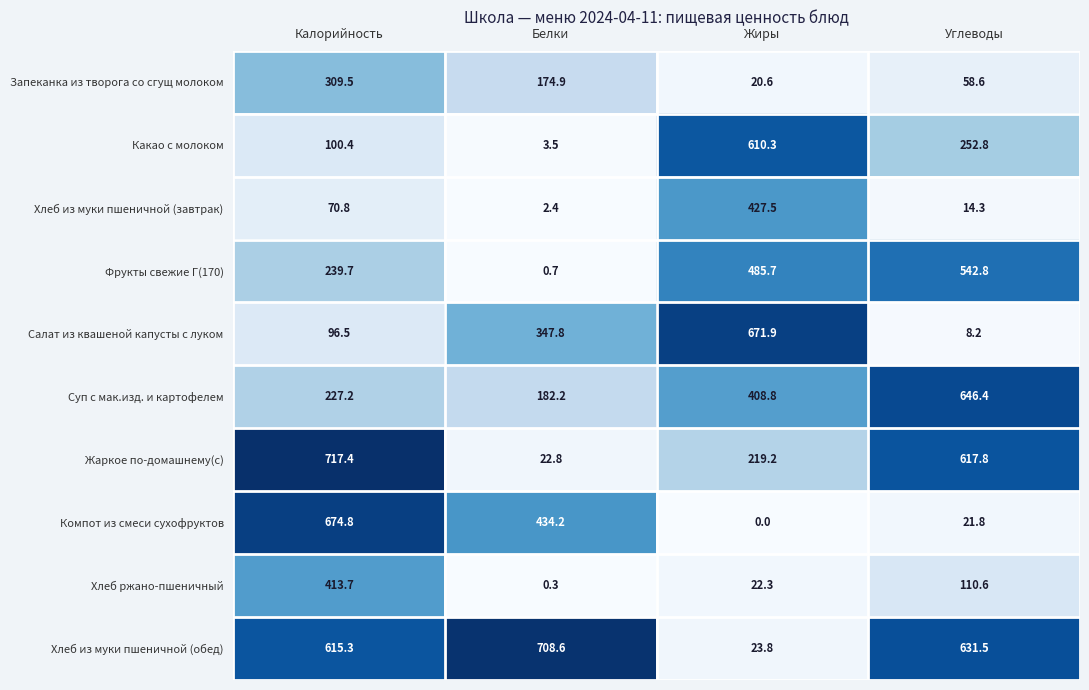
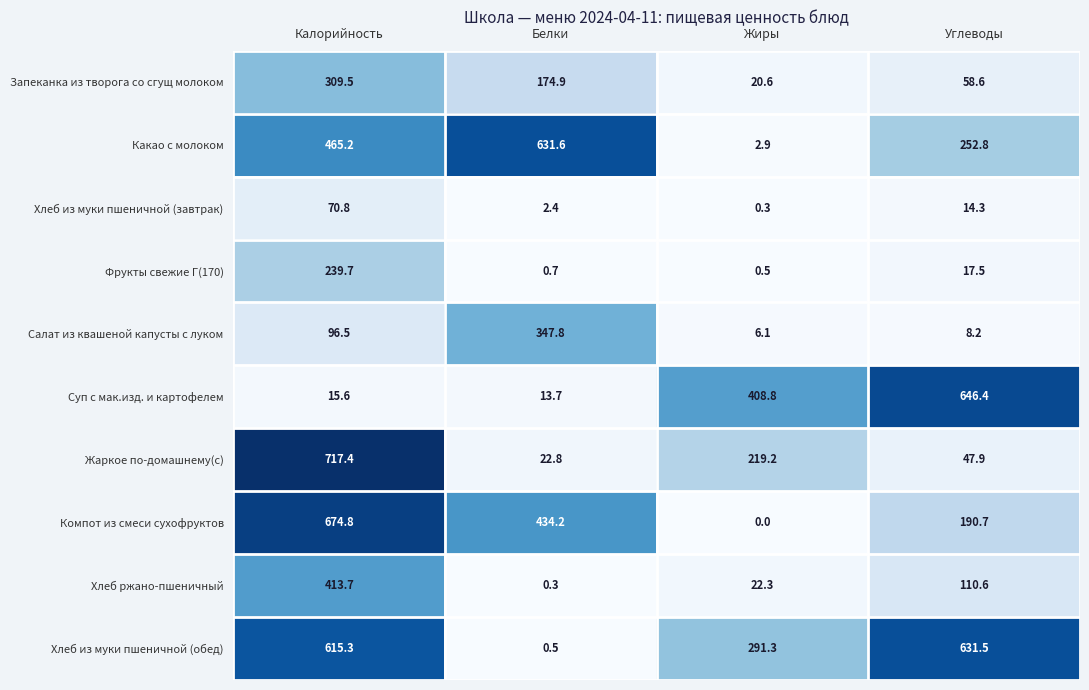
Какао с молоком, Калорийность: 100.4 -> 465.2
Какао с молоком, Белки: 3.5 -> 631.6
Какао с молоком, Жиры: 610.3 -> 2.9
Хлеб из муки пшеничной (завтрак), Жиры: 427.5 -> 0.3
Фрукты свежие Г(170), Жиры: 485.7 -> 0.5
Фрукты свежие Г(170), Углеводы: 542.8 -> 17.5
Салат из квашеной капусты с луком, Жиры: 671.9 -> 6.1
Суп с мак.изд. и картофелем, Калорийность: 227.2 -> 15.6
Суп с мак.изд. и картофелем, Белки: 182.2 -> 13.7
Жаркое по-домашнему(с), Углеводы: 617.8 -> 47.9
Компот из смеси сухофруктов, Углеводы: 21.8 -> 190.7
Хлеб из муки пшеничной (обед), Белки: 708.6 -> 0.5
Хлеб из муки пшеничной (обед), Жиры: 23.8 -> 291.3
